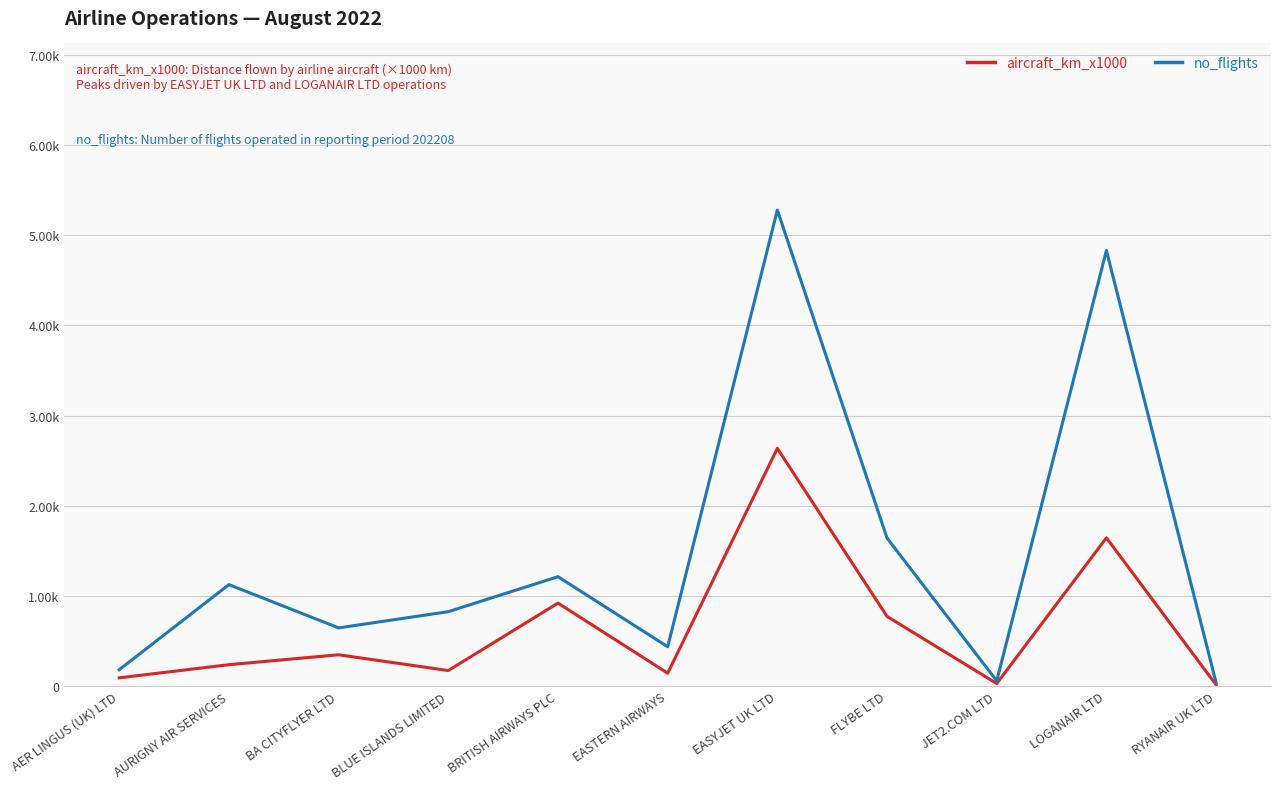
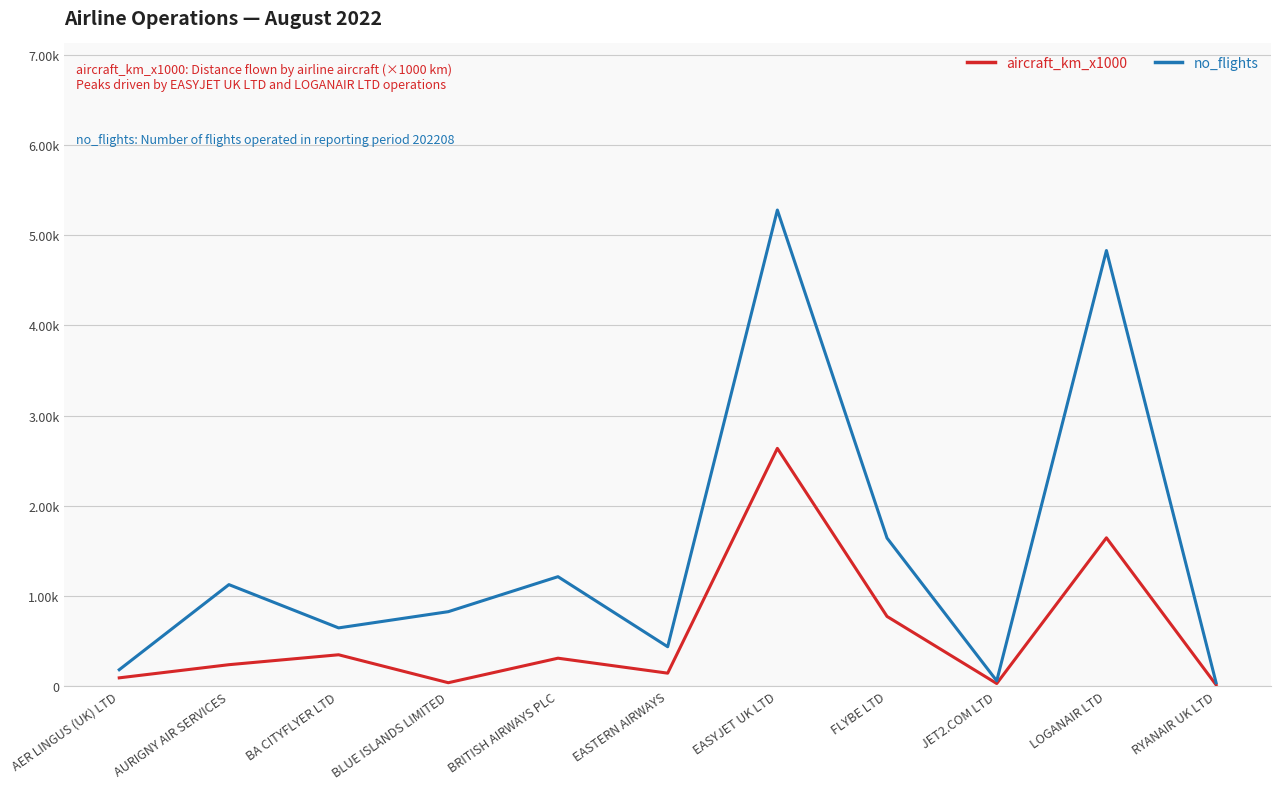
aircraft_km_x1000, BLUE ISLANDS LIMITED: 200 -> 0
aircraft_km_x1000, BRITISH AIRWAYS PLC: 900 -> 300
